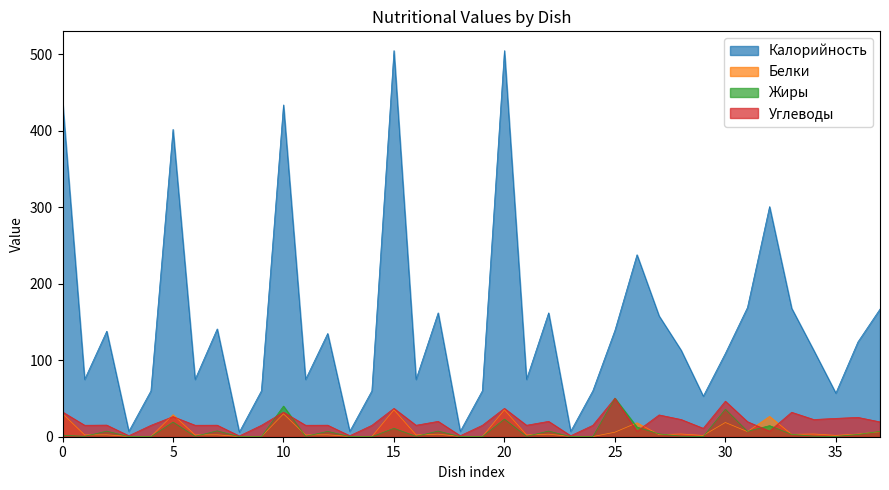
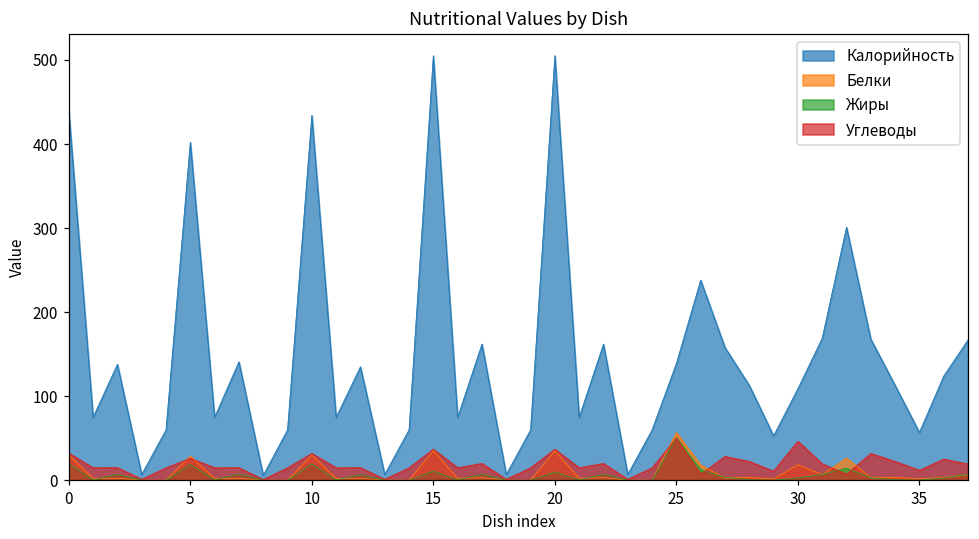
Жиры, 0: 0 -> 20
Жиры, 10: 40 -> 20
Жиры, 20: 20 -> 10
Белки, 25: 10 -> 60
Жиры, 30: 40 -> 0
Углеводы, 35: 20 -> 10
